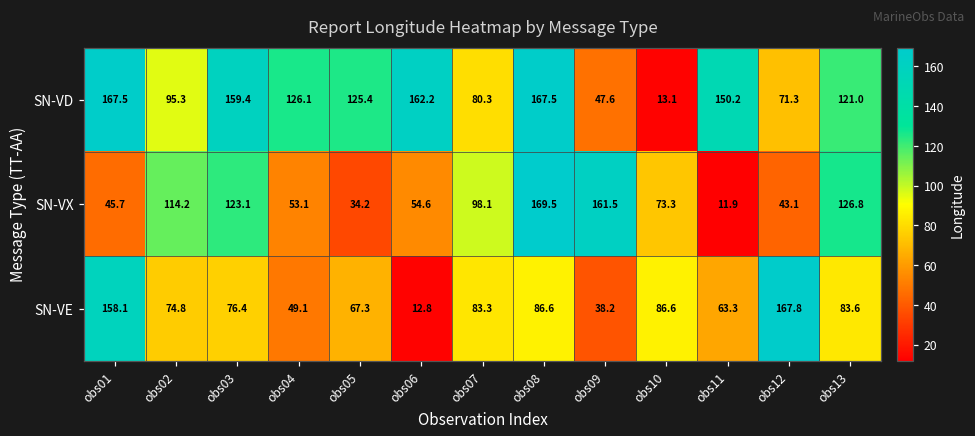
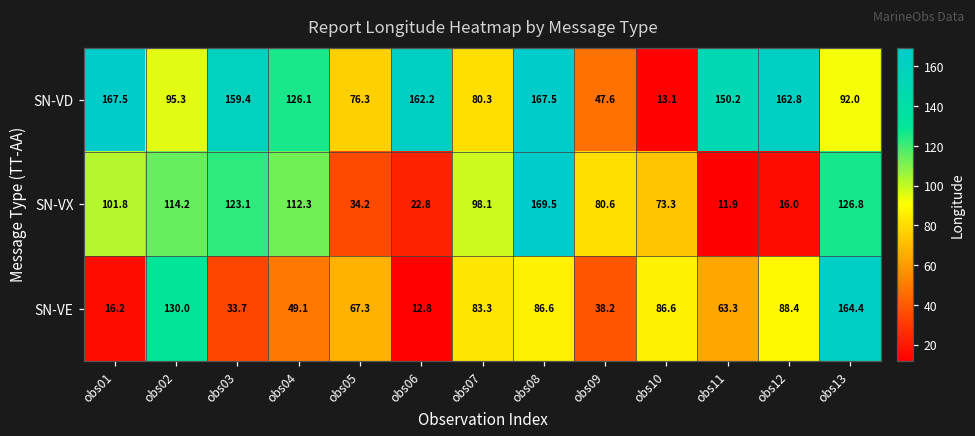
SN-VD, obs05: 125.4 -> 76.3
SN-VD, obs12: 71.3 -> 162.8
SN-VD, obs13: 121.0 -> 92.0
SN-VX, obs01: 45.7 -> 101.8
SN-VX, obs04: 53.1 -> 112.3
SN-VX, obs06: 54.6 -> 22.8
SN-VX, obs09: 161.5 -> 80.6
SN-VX, obs12: 43.1 -> 16.0
SN-VE, obs01: 158.1 -> 16.2
SN-VE, obs02: 74.8 -> 130.0
SN-VE, obs03: 76.4 -> 33.7
SN-VE, obs12: 167.8 -> 88.4
SN-VE, obs13: 83.6 -> 164.4
